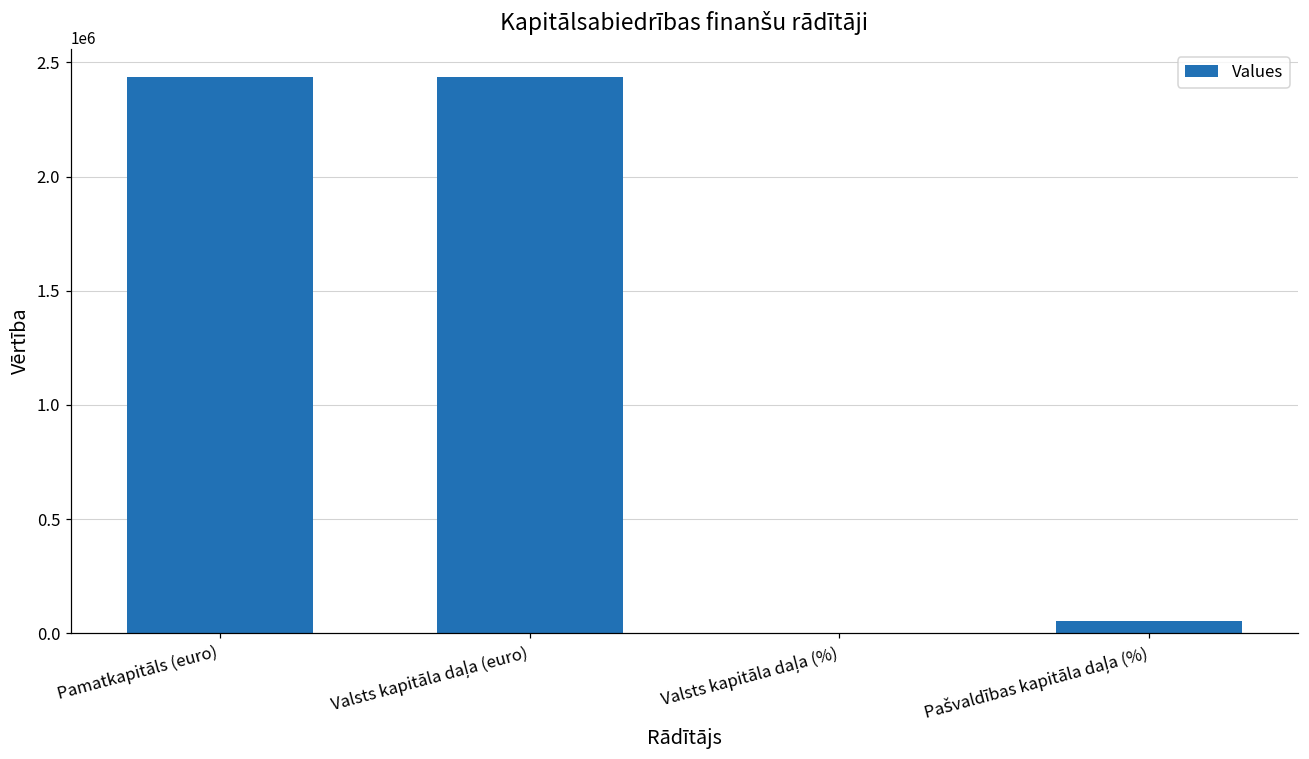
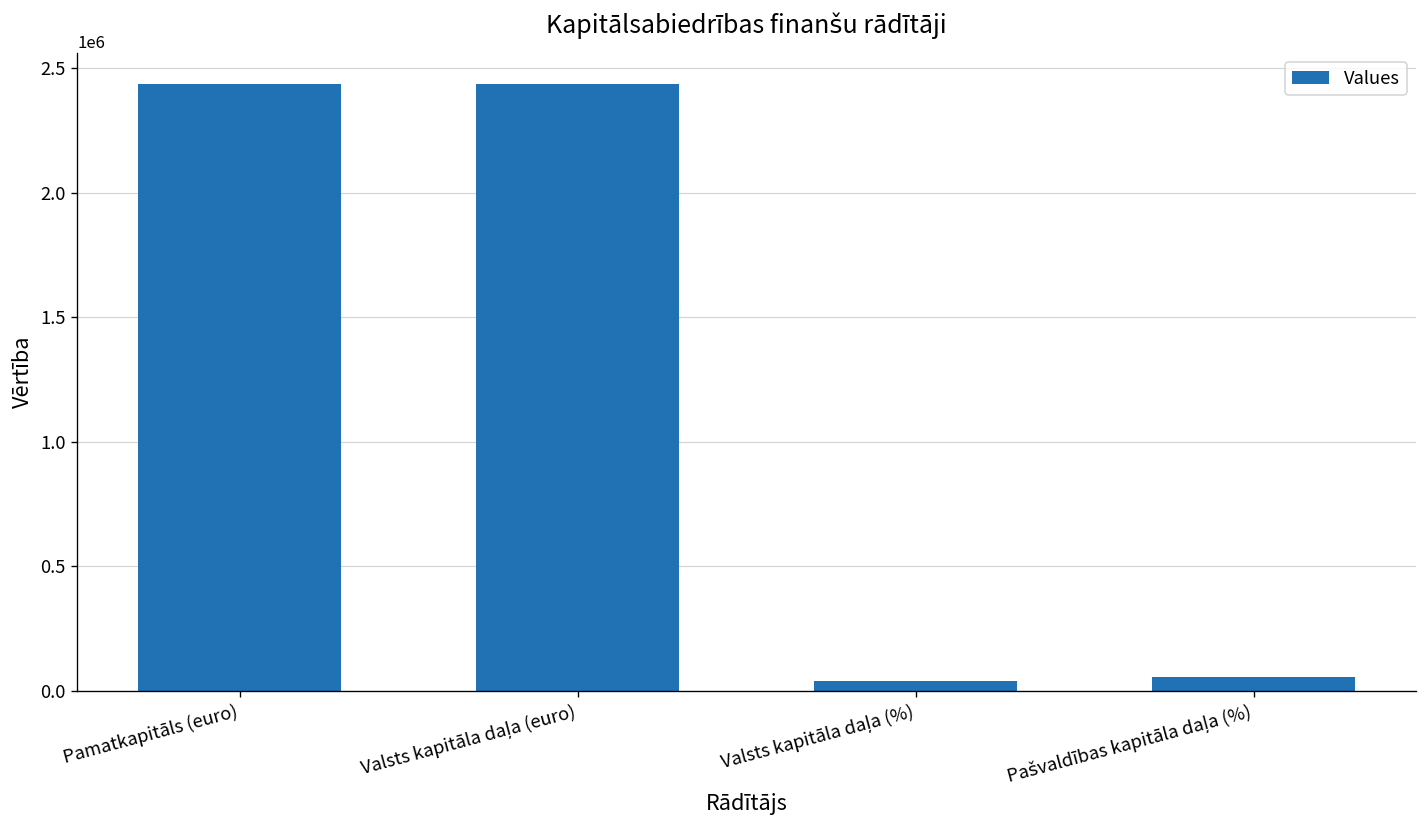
Valsts kapitāla daļa (%): 0 -> 40000
